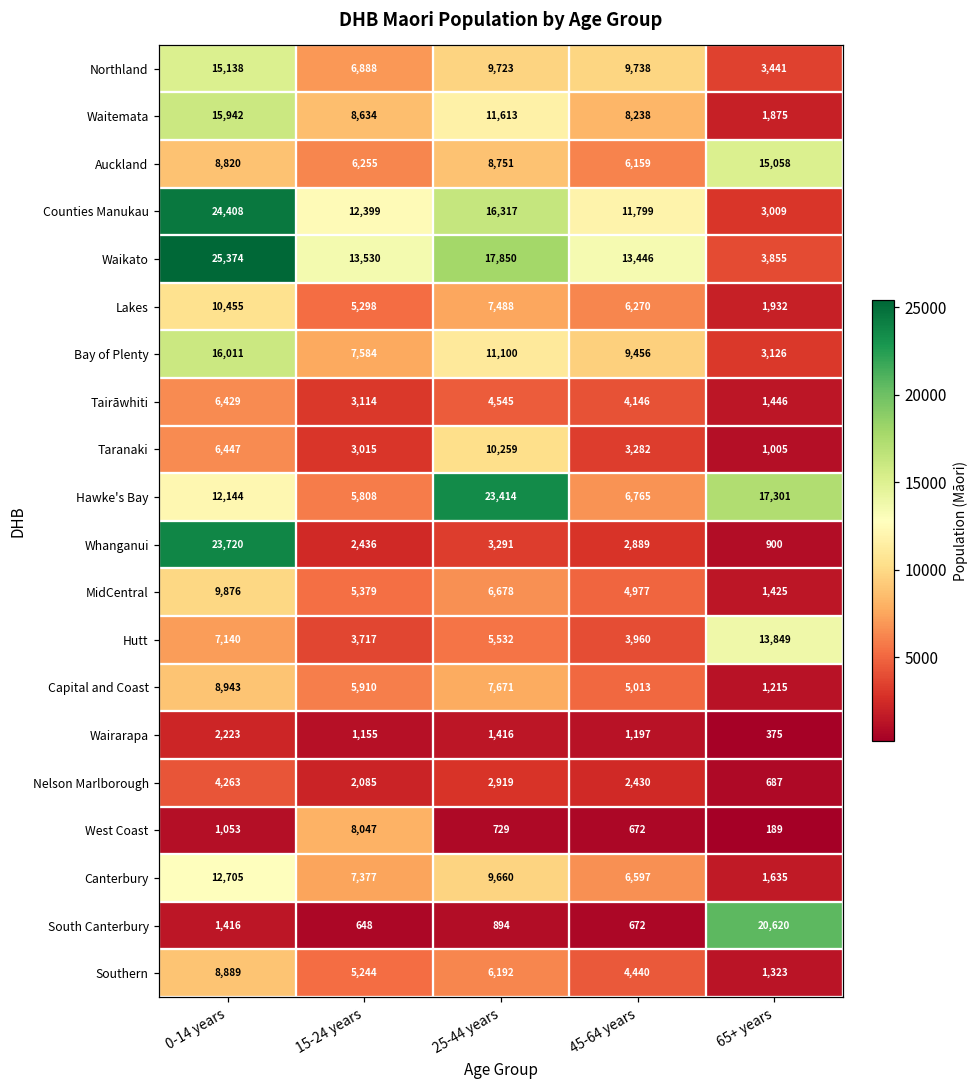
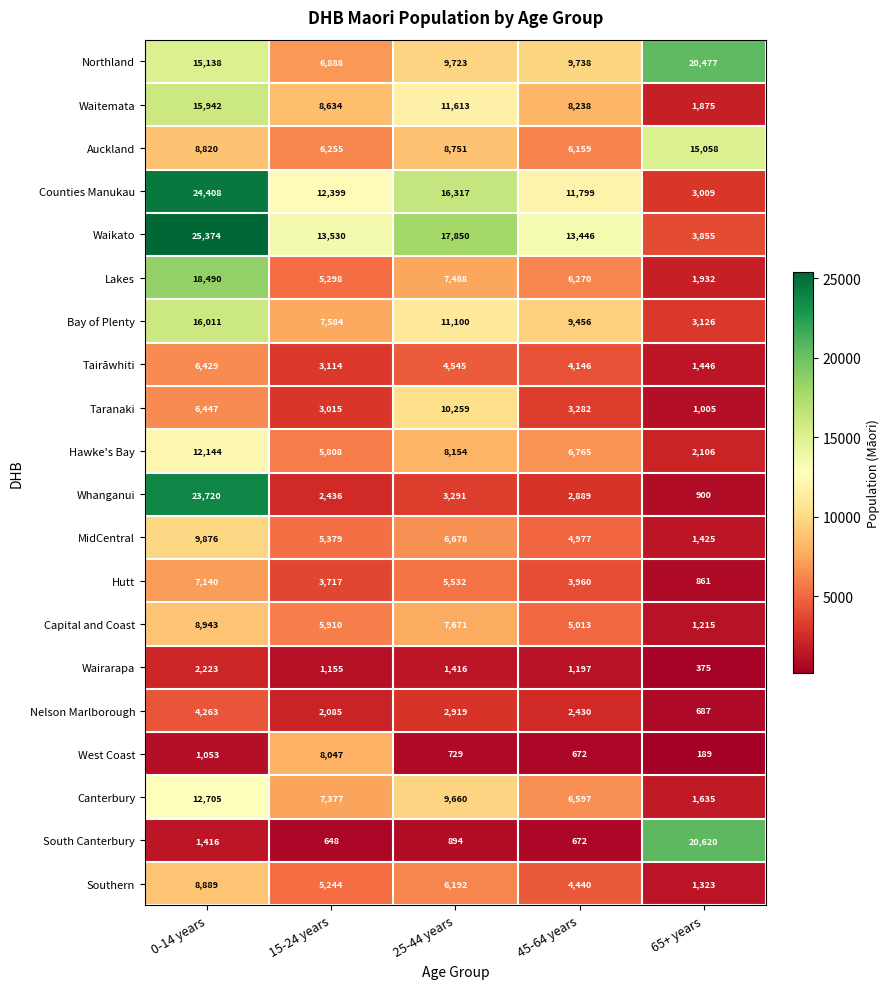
Northland, 65+ years: 3,441 -> 20,477
Lakes, 0-14 years: 10,455 -> 18,490
Hawke's Bay, 25-44 years: 23,414 -> 8,154
Hawke's Bay, 65+ years: 17,301 -> 2,106
Hutt, 65+ years: 13,849 -> 861
